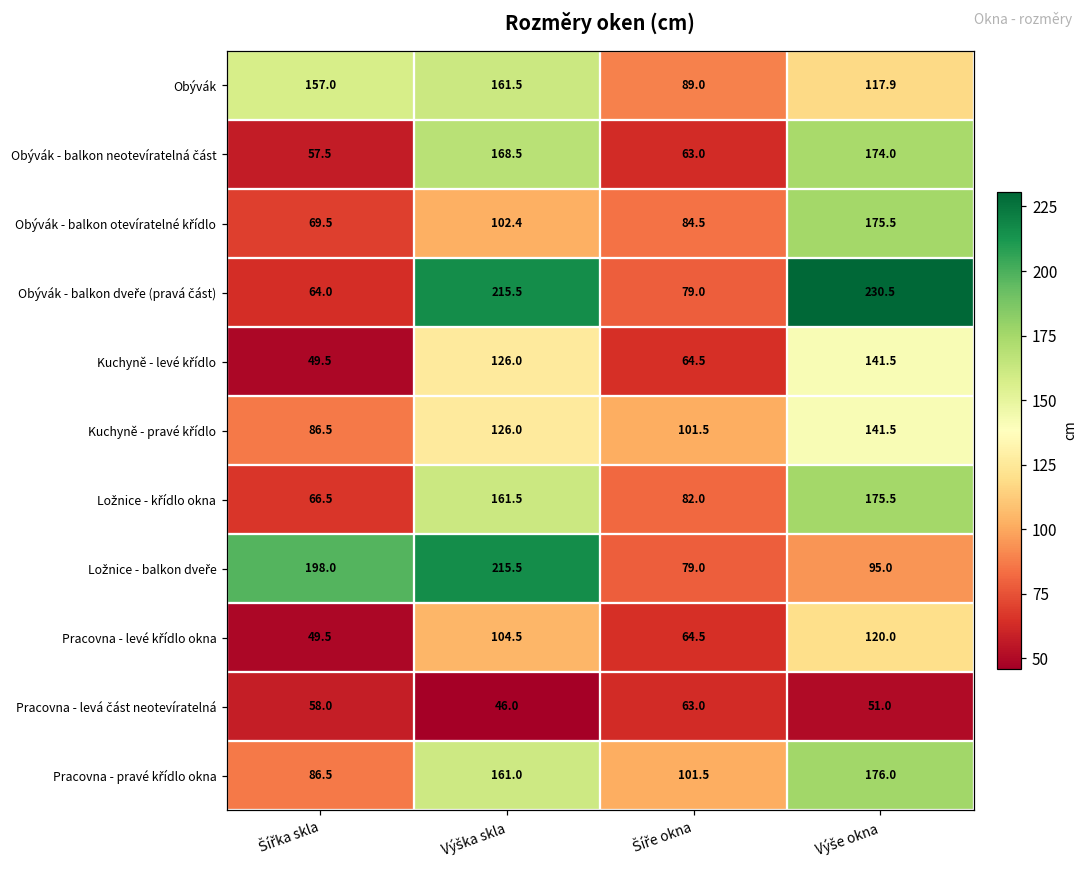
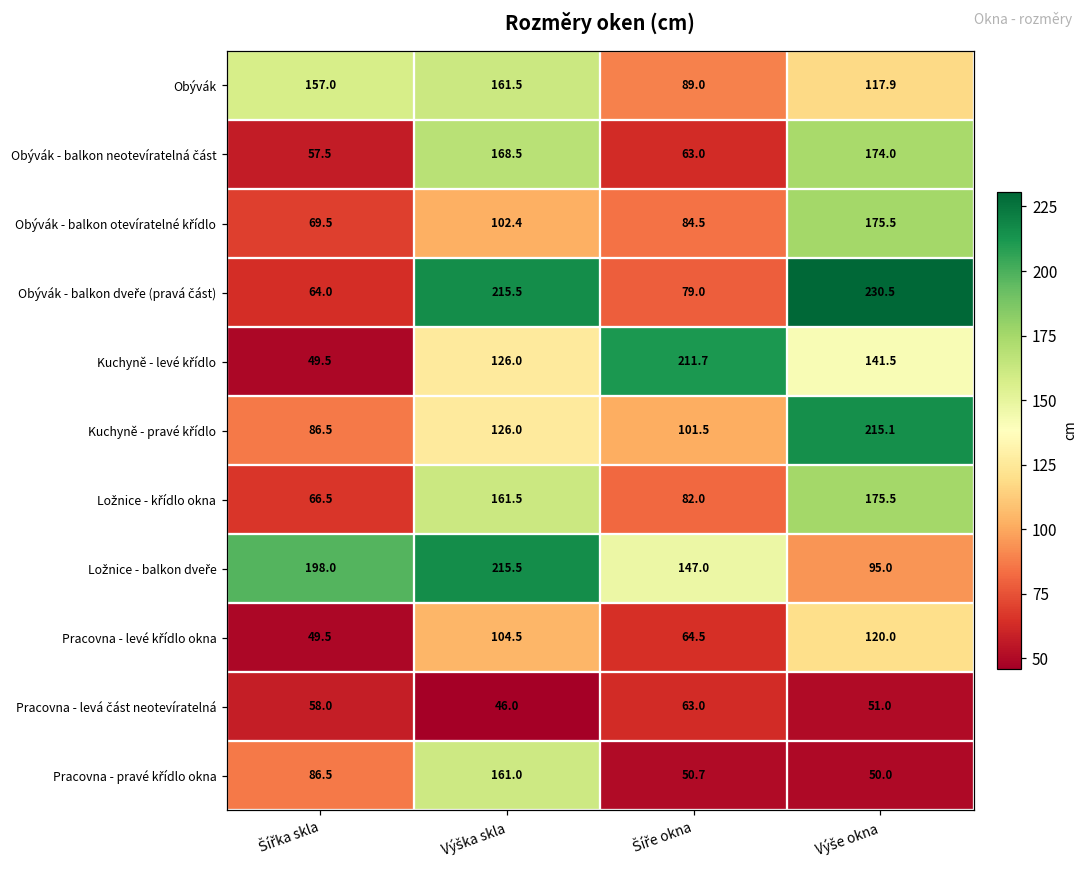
Kuchyně - levé křídlo, Šíře okna: 64.5 -> 211.7
Kuchyně - pravé křídlo, Výše okna: 141.5 -> 215.1
Ložnice - balkon dveře, Šíře okna: 79.0 -> 147.0
Pracovna - pravé křídlo okna, Šíře okna: 101.5 -> 50.7
Pracovna - pravé křídlo okna, Výše okna: 176.0 -> 50.0
